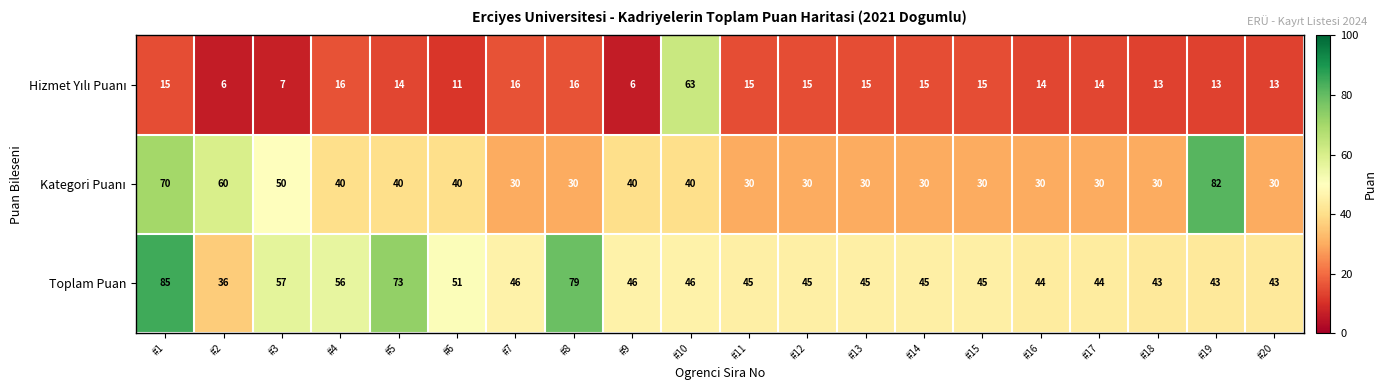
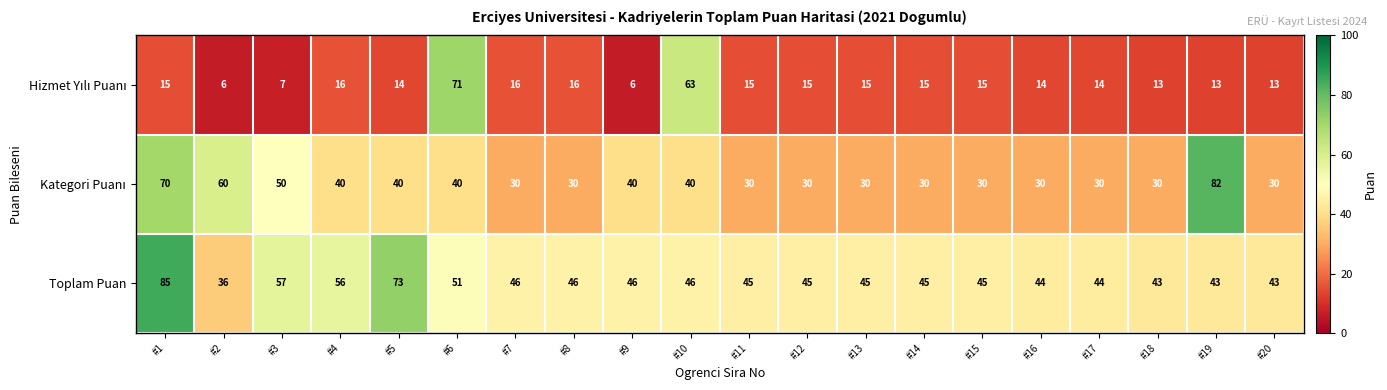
Hizmet Yılı Puanı, #6: 11 -> 71
Toplam Puan, #8: 79 -> 46
